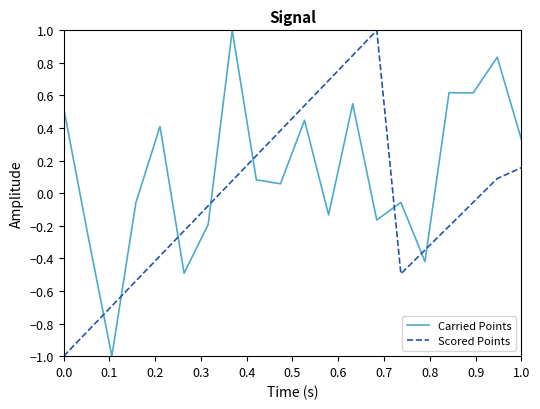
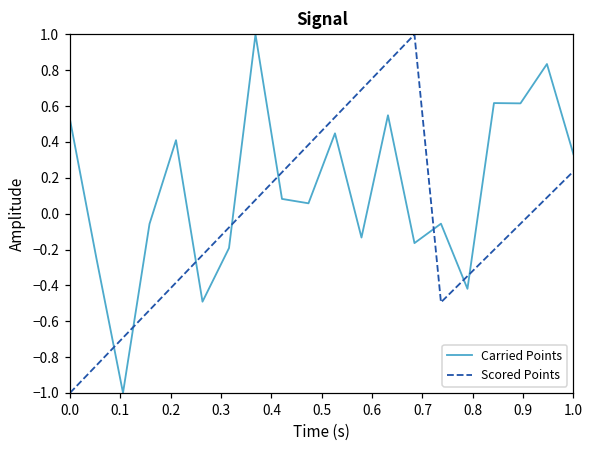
Scored Points, 1.0: 0.16 -> 0.24
